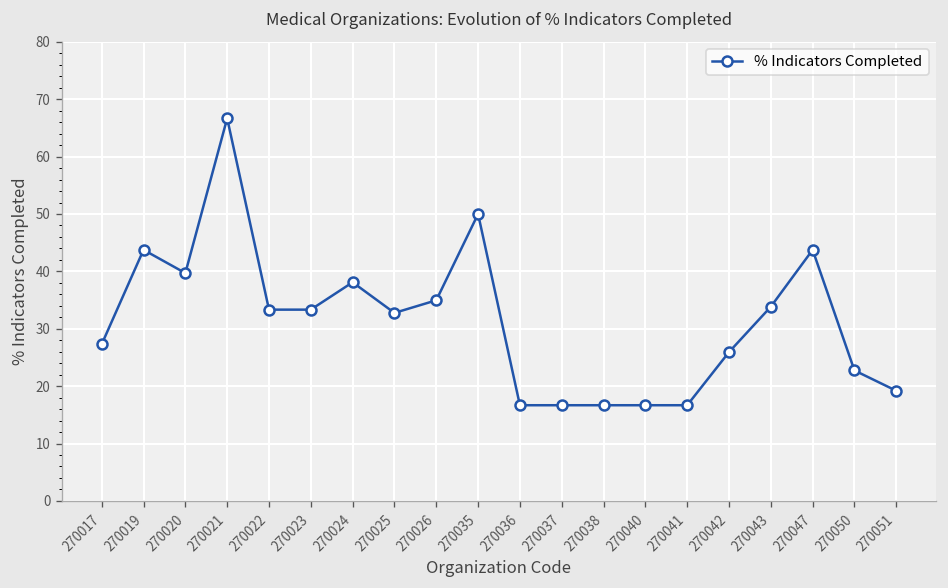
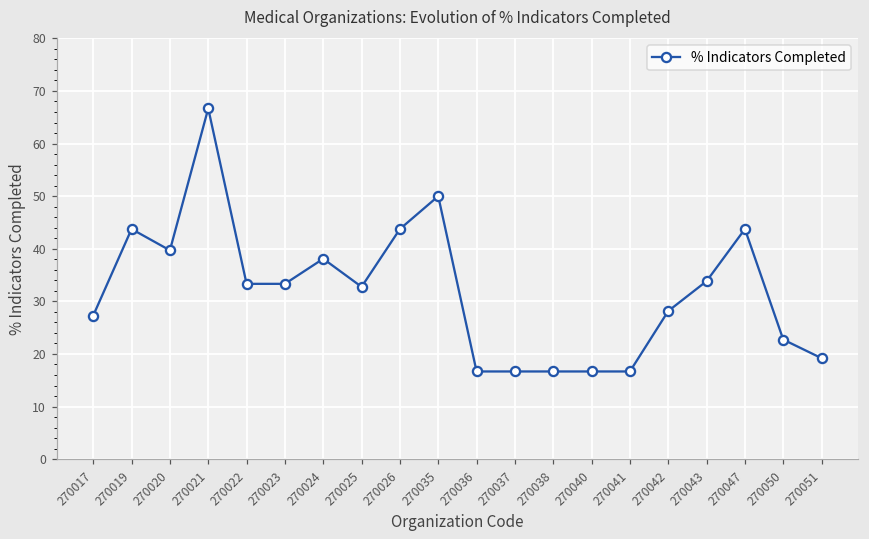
270026: 35 -> 44
270042: 26 -> 28
